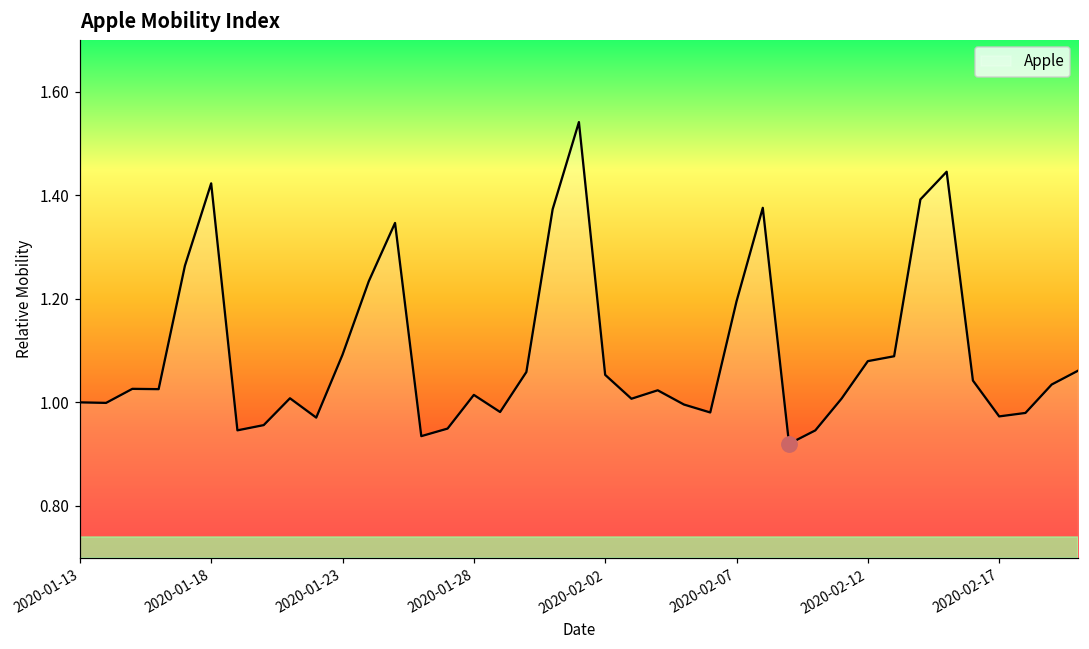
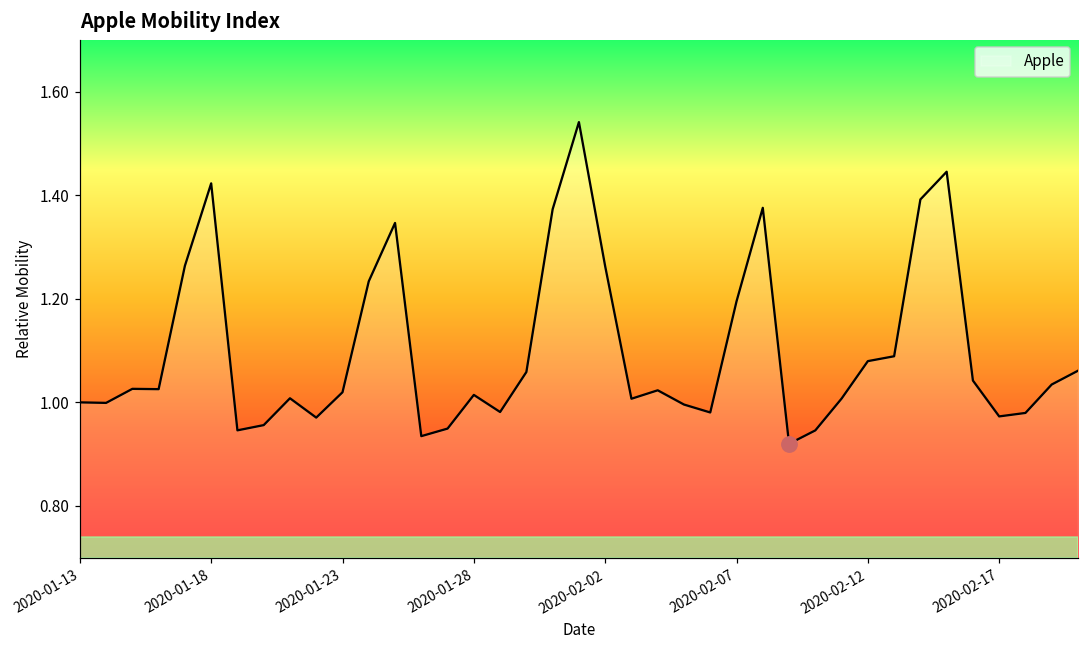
Apple, 2020-01-23: 1.09 -> 1.02
Apple, 2020-02-02: 1.05 -> 1.26
